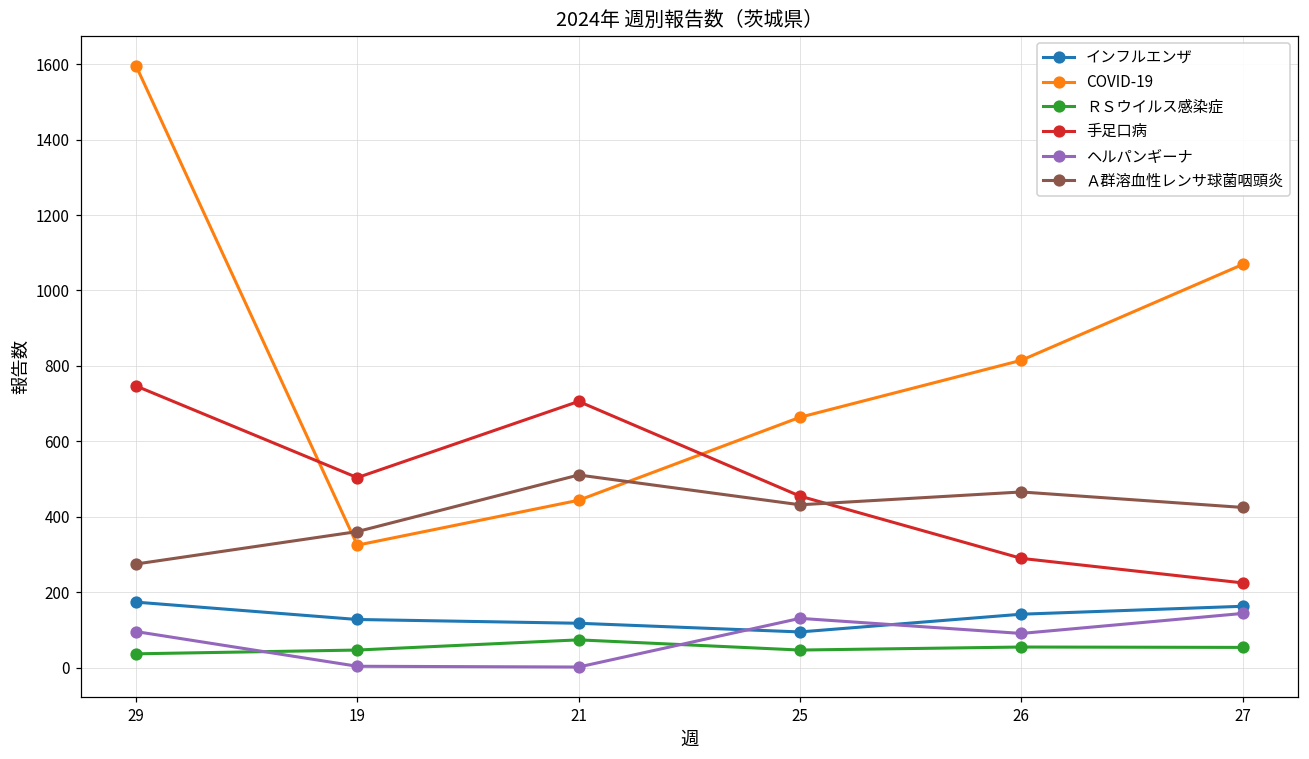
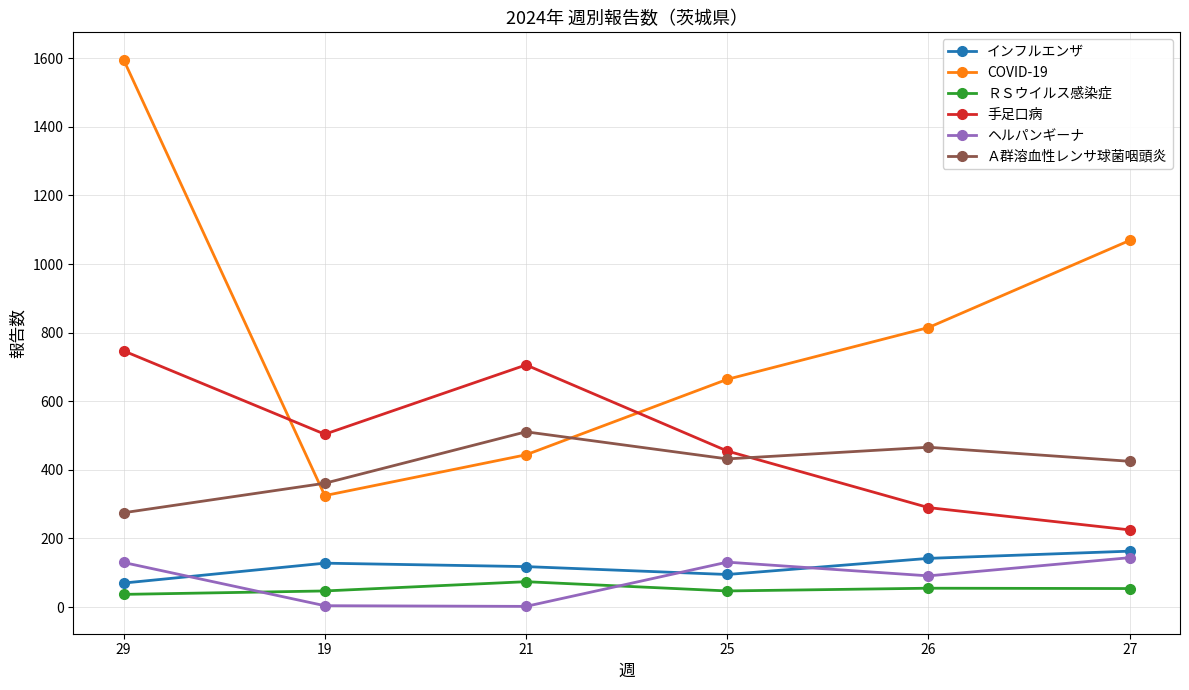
インフルエンザ, 29: 170 -> 70
ヘルパンギーナ, 29: 100 -> 130
